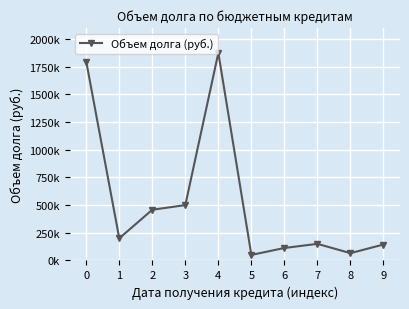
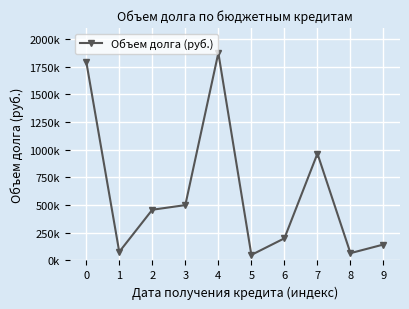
1: 200000 -> 80000
6: 110000 -> 200000
7: 150000 -> 970000
